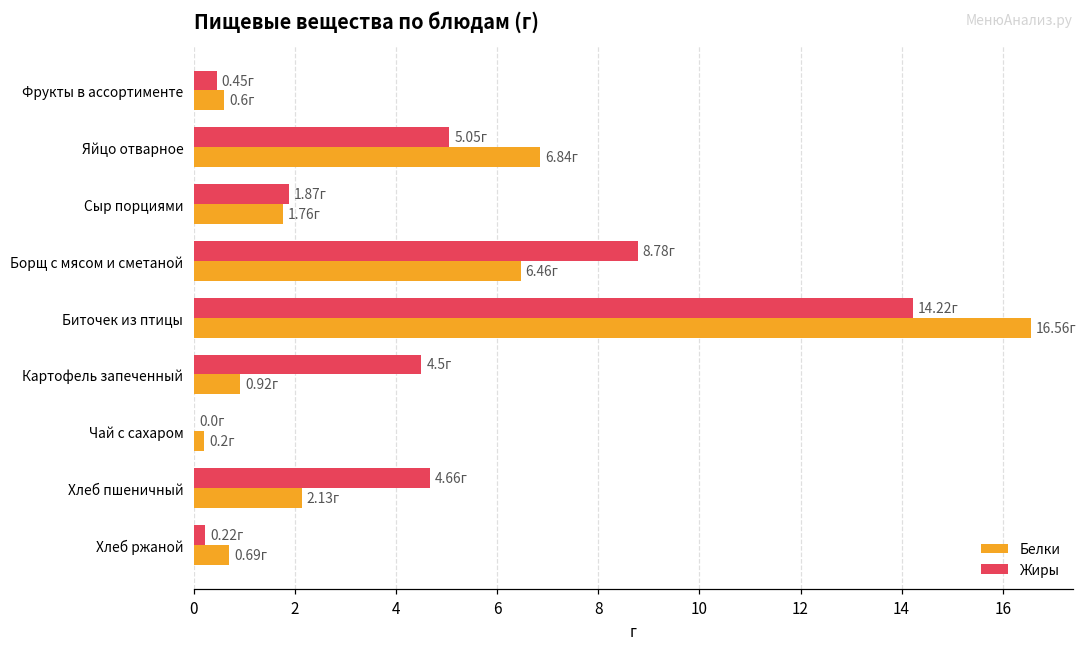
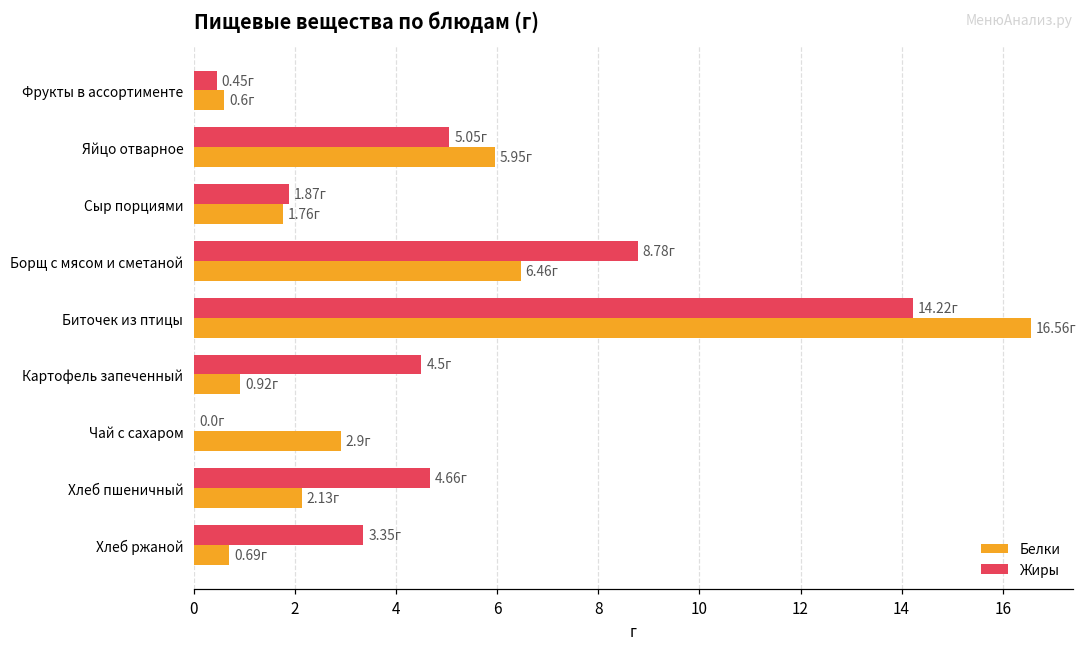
Белки, Яйцо отварное: 6.84г -> 5.95г
Белки, Чай с сахаром: 0.2г -> 2.9г
Жиры, Хлеб ржаной: 0.22г -> 3.35г
